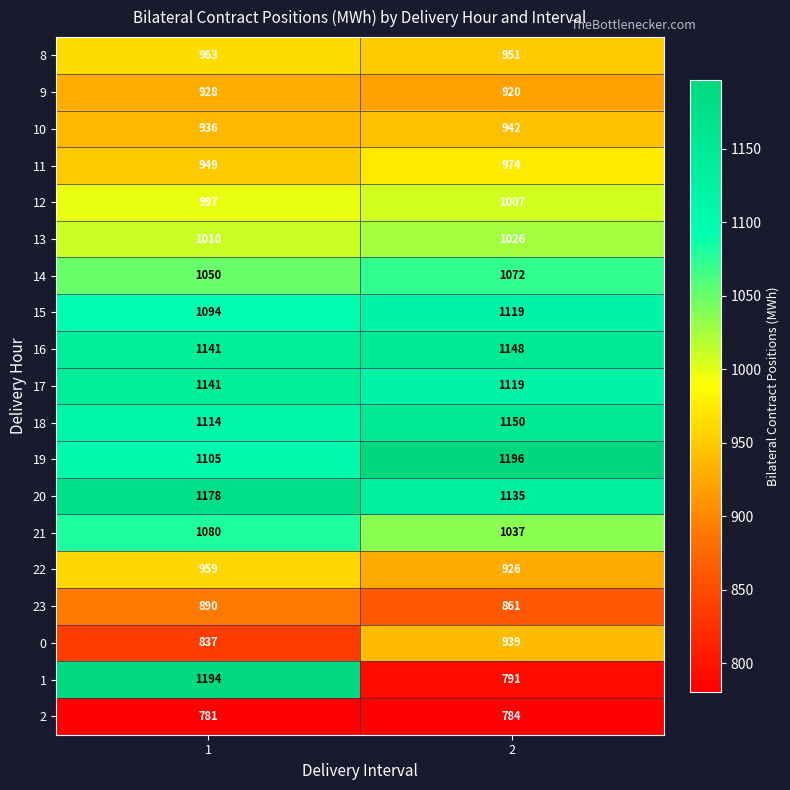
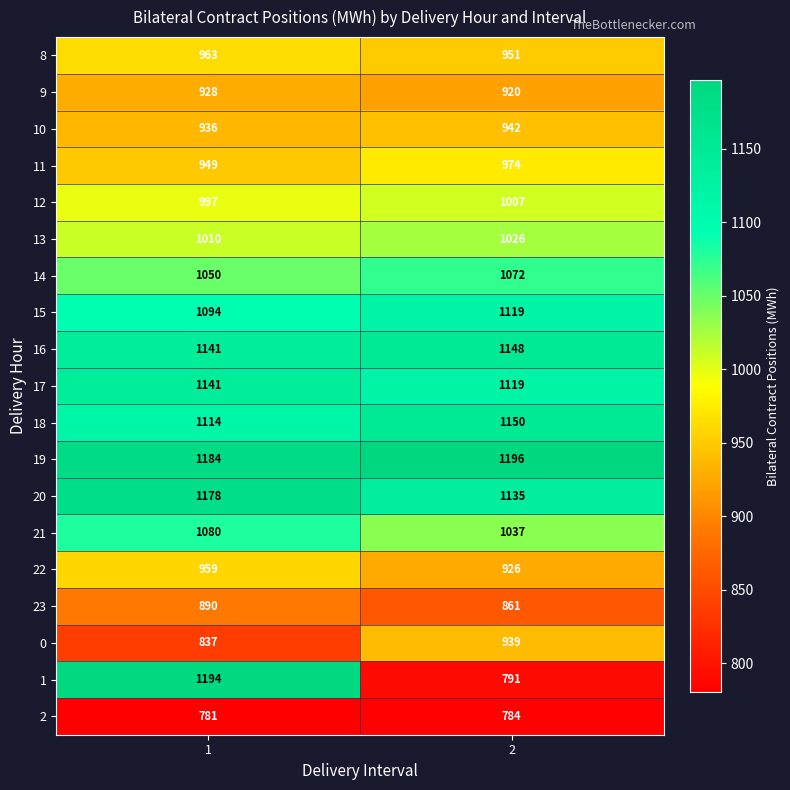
19, 1: 1105 -> 1184
